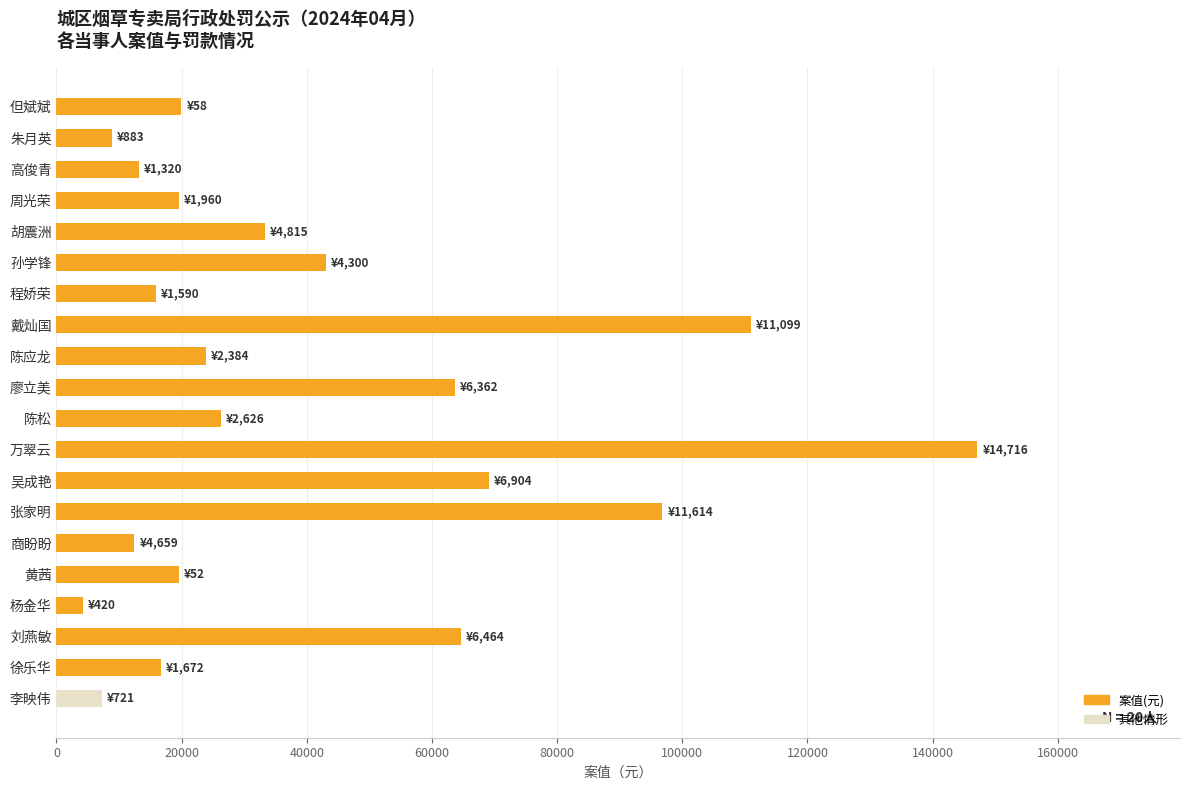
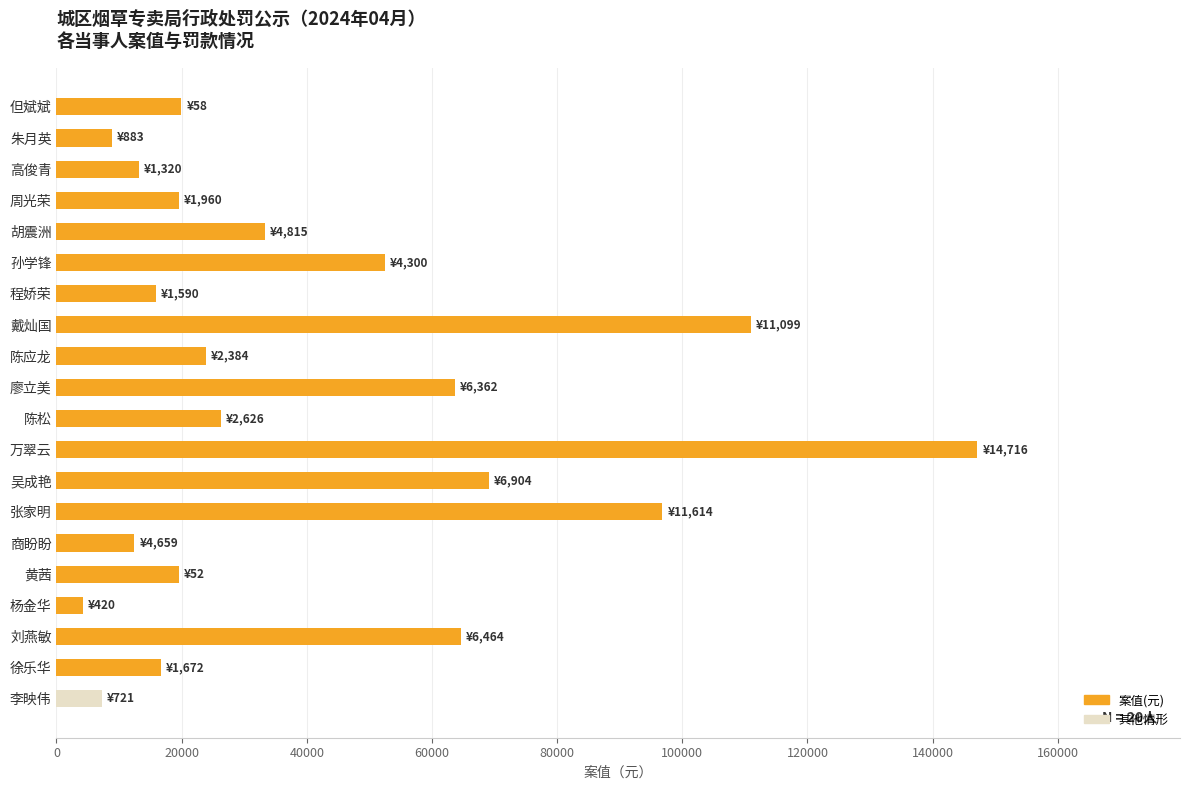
孙学锋: 43000 -> 53000
